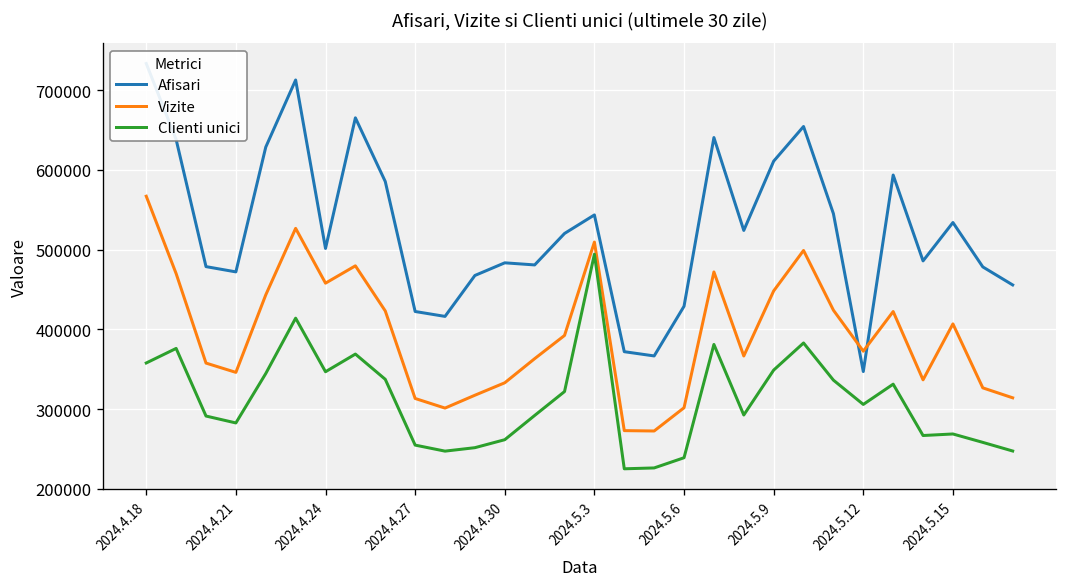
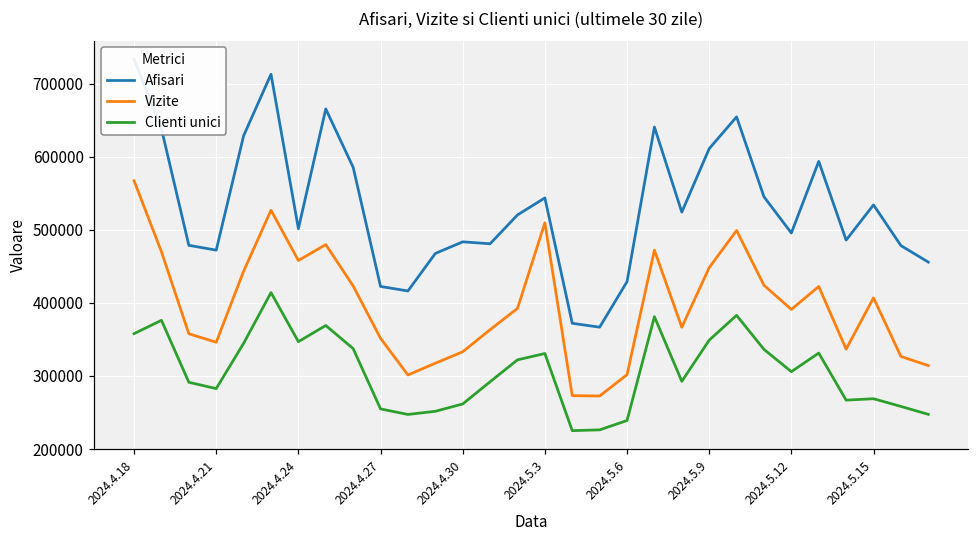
Vizite, 2024.4.27: 310000 -> 350000
Clienti unici, 2024.5.3: 490000 -> 330000
Afisari, 2024.5.12: 350000 -> 500000
Vizite, 2024.5.12: 370000 -> 390000
